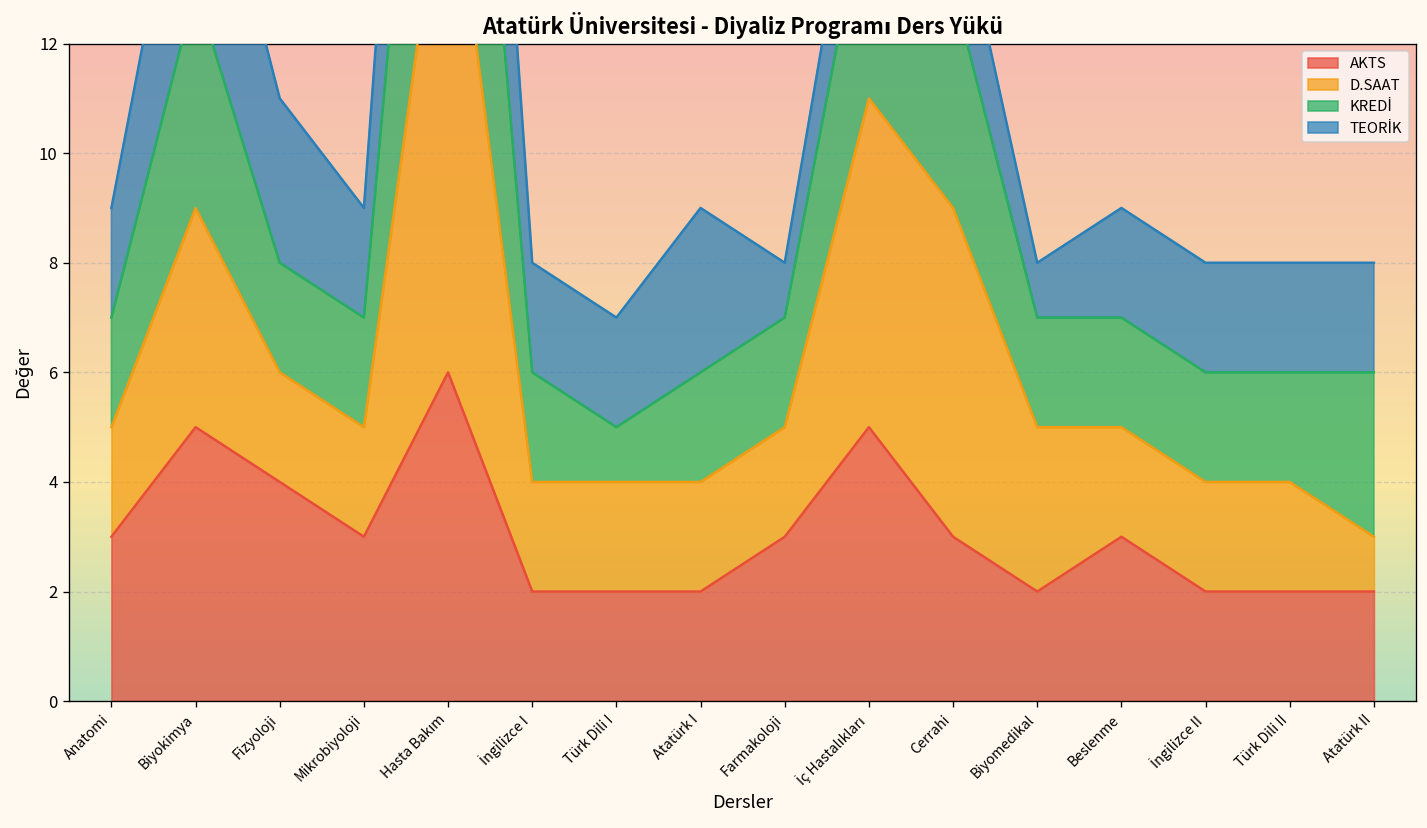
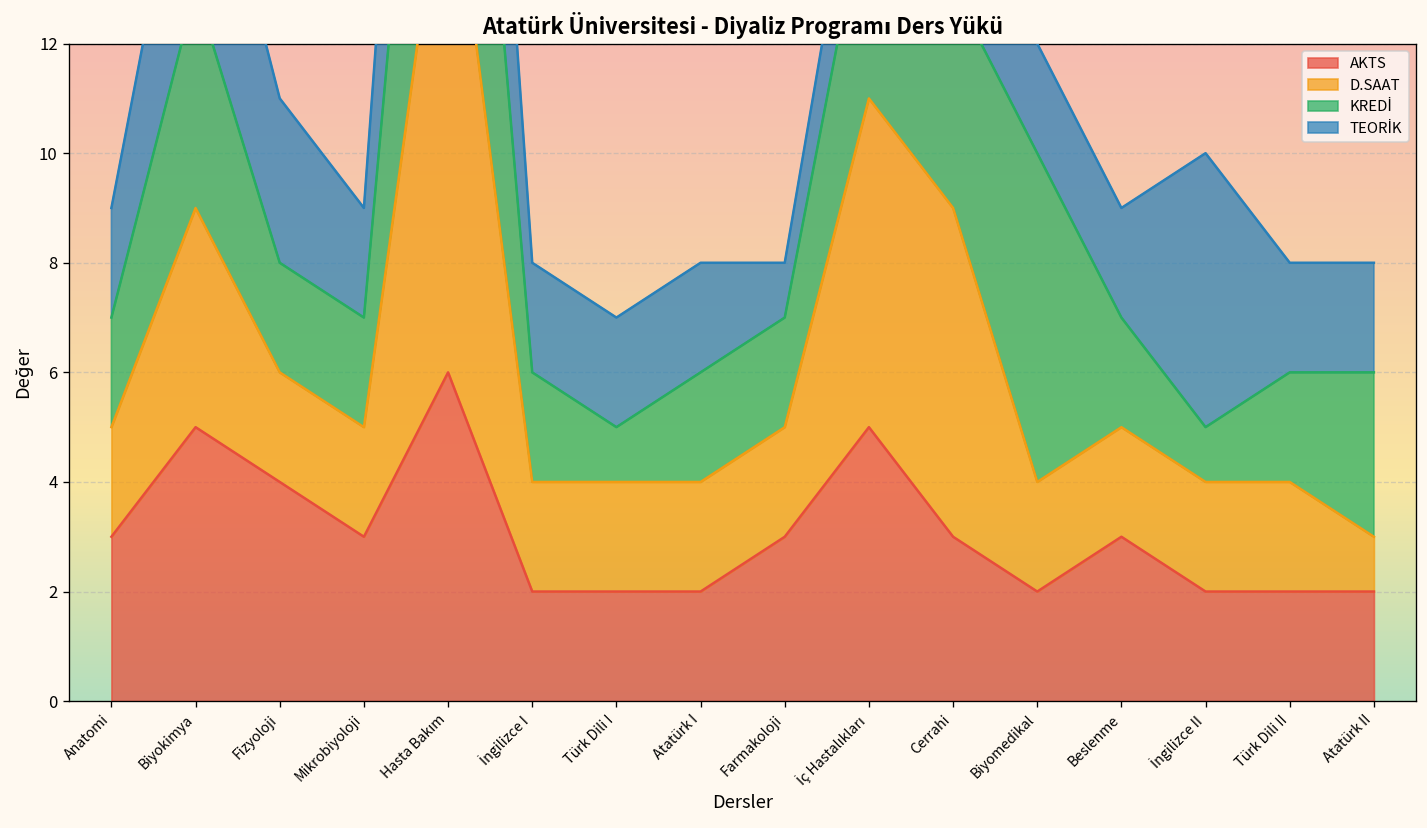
TEORİK, Atatürk I: 3 -> 2
D.SAAT, Biyomedikal: 3 -> 2
KREDİ, Biyomedikal: 2 -> 6
TEORİK, Biyomedikal: 1 -> 2
KREDİ, İngilizce II: 2 -> 1
TEORİK, İngilizce II: 2 -> 5
